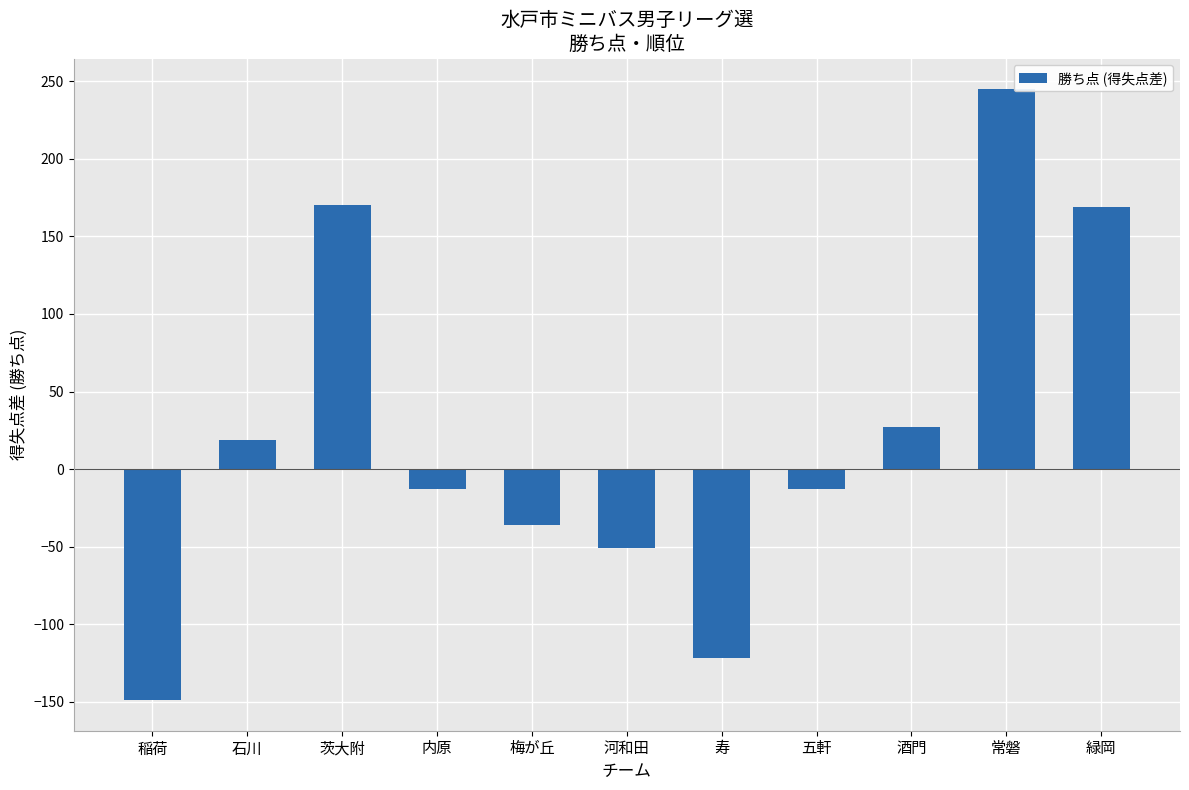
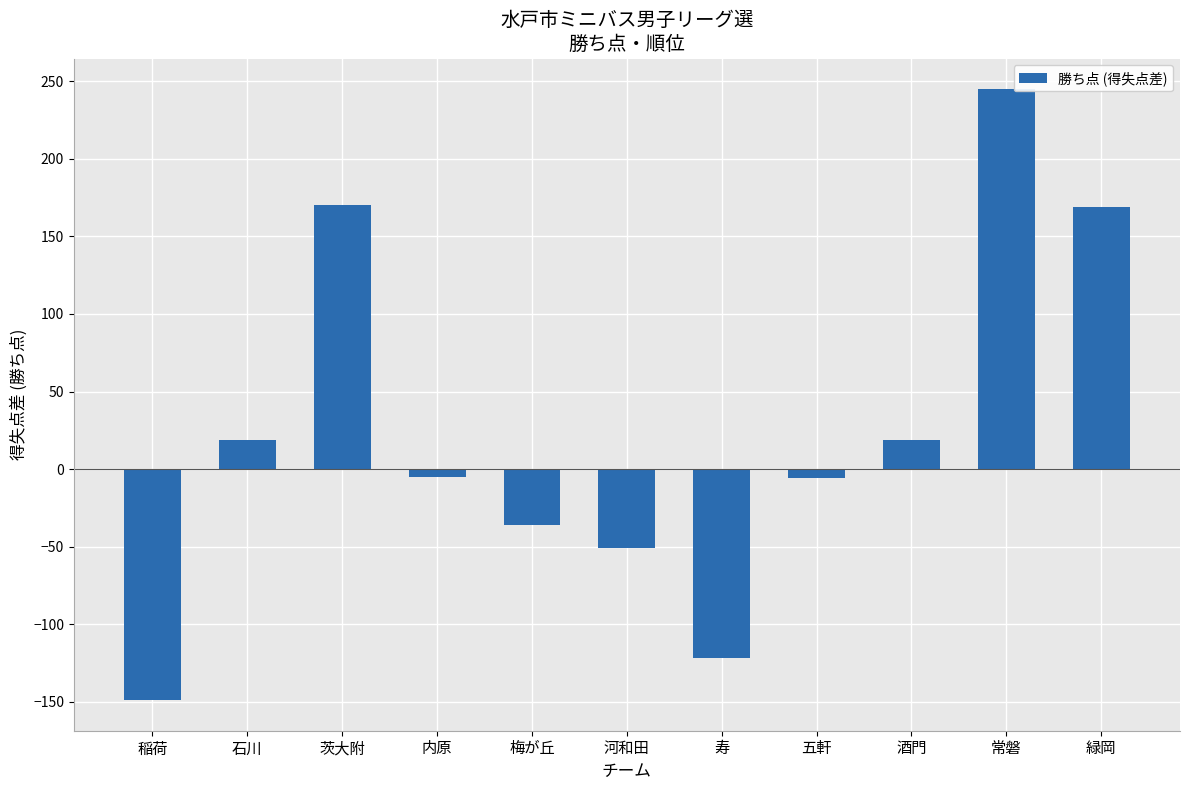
内原: -13 -> -5
五軒: -13 -> -6
酒門: 27 -> 19
